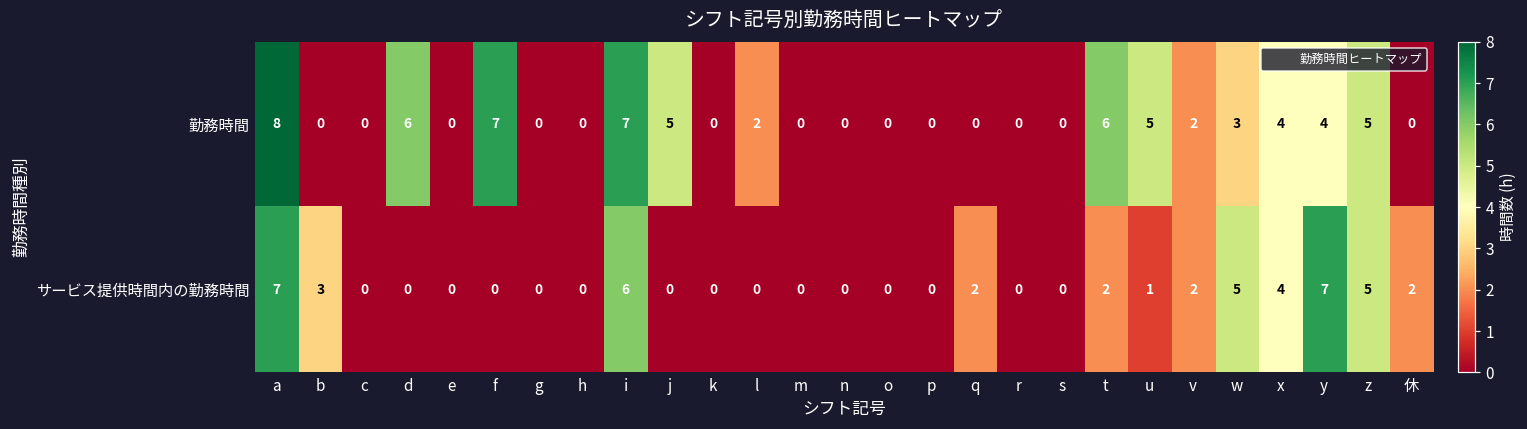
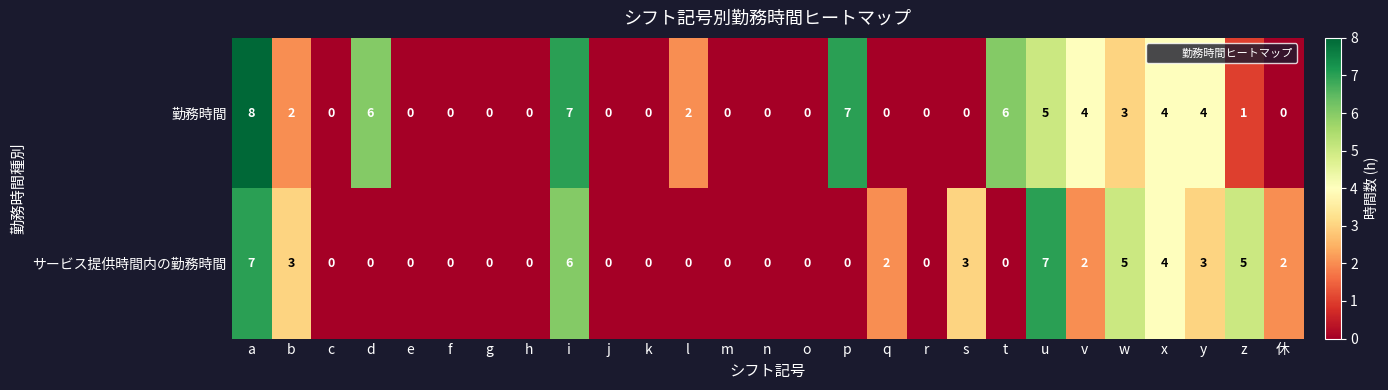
勤務時間, b: 0 -> 2
勤務時間, f: 7 -> 0
勤務時間, j: 5 -> 0
勤務時間, p: 0 -> 7
勤務時間, v: 2 -> 4
勤務時間, z: 5 -> 1
サービス提供時間内の勤務時間, s: 0 -> 3
サービス提供時間内の勤務時間, t: 2 -> 0
サービス提供時間内の勤務時間, u: 1 -> 7
サービス提供時間内の勤務時間, y: 7 -> 3
